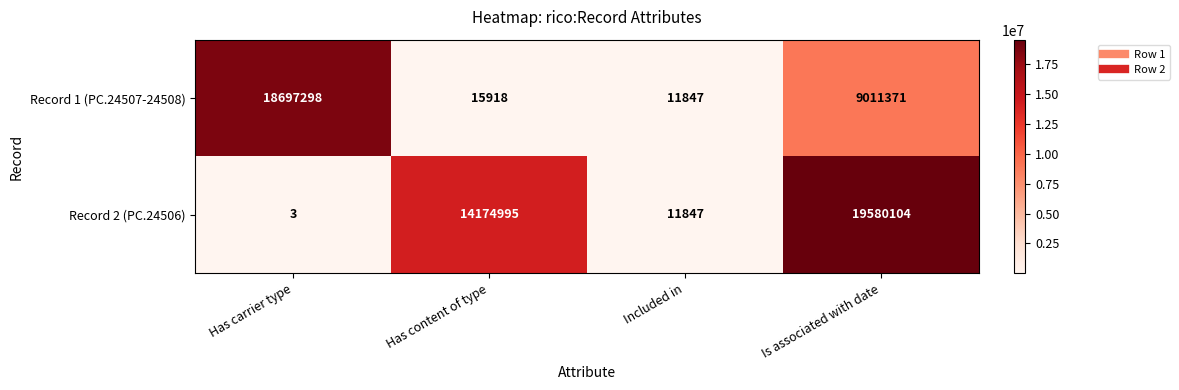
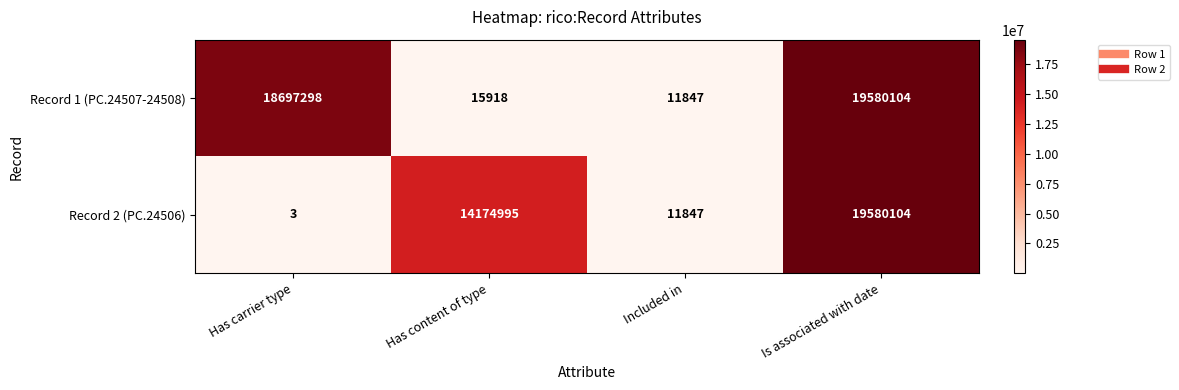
Record 1 (PC.24507-24508), Is associated with date: 9011371 -> 19580104
